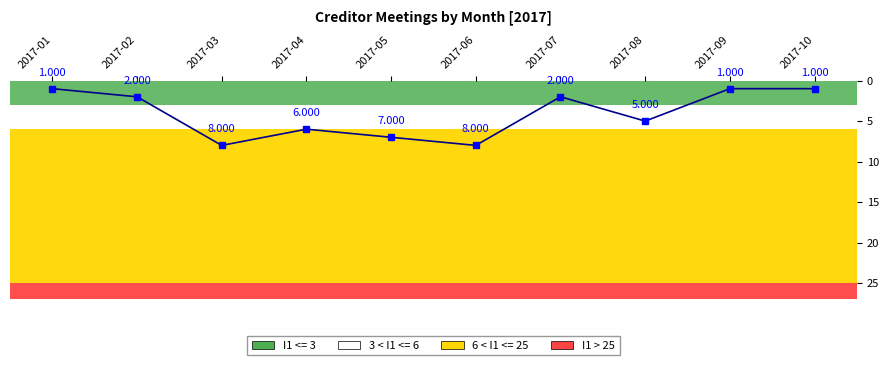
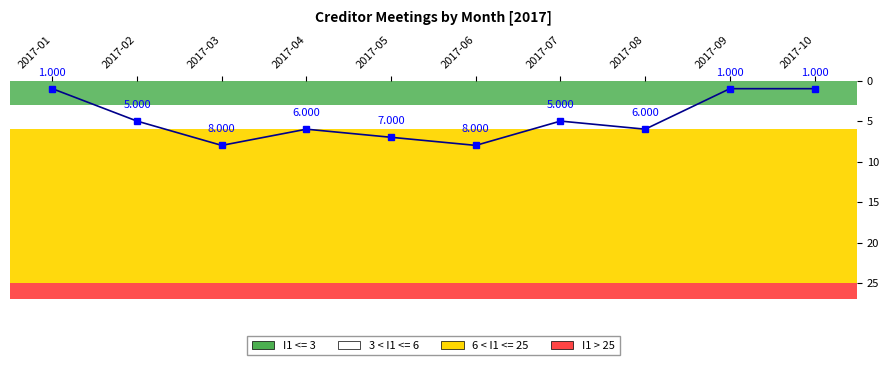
2017-02: 2.000 -> 5.000
2017-07: 2.000 -> 5.000
2017-08: 5.000 -> 6.000
